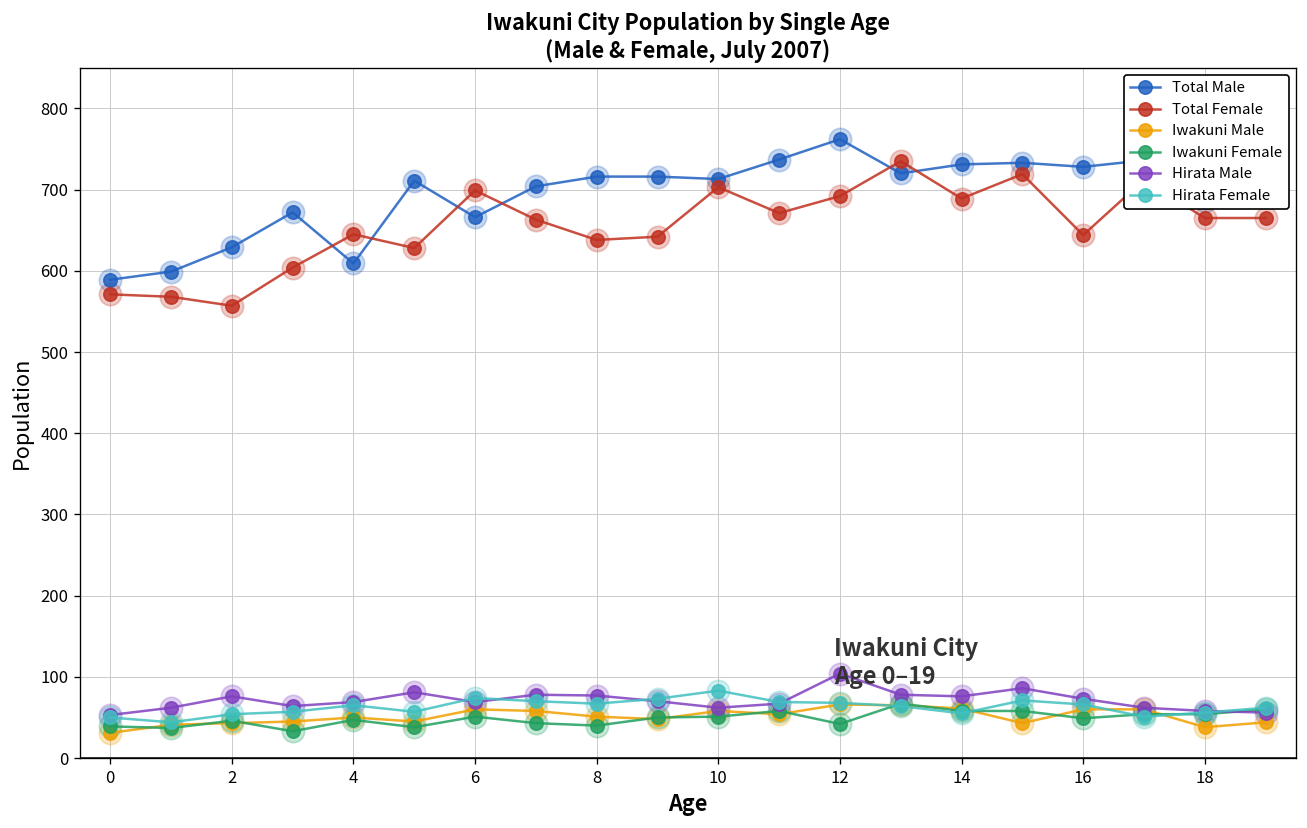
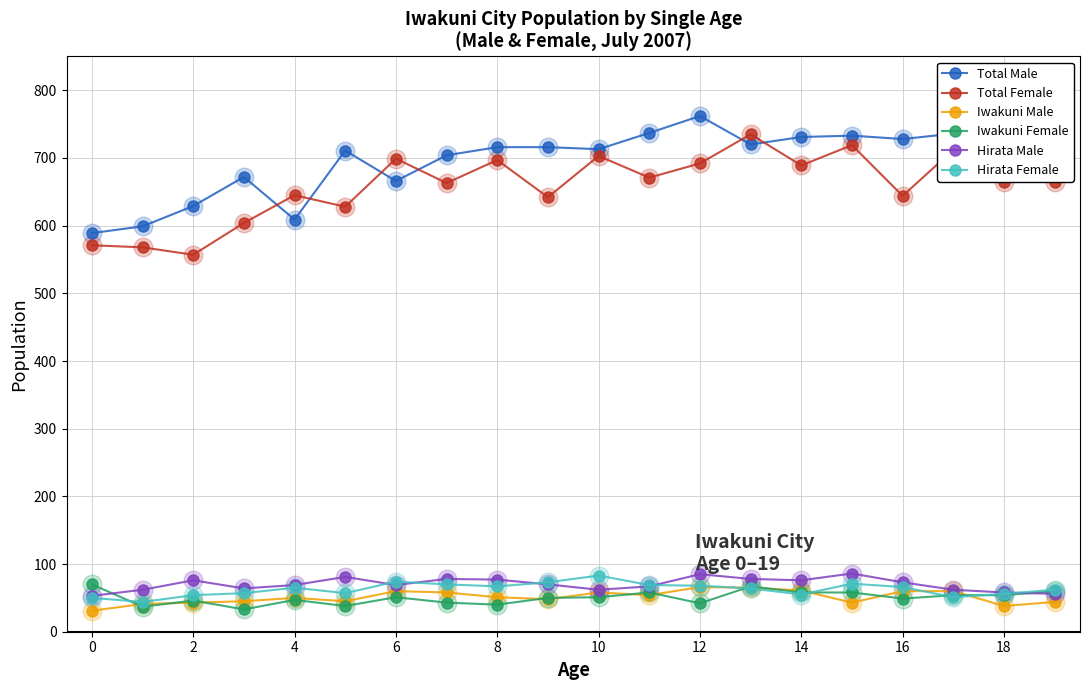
Iwakuni Female, 0: 40 -> 70
Total Female, 8: 640 -> 700
Hirata Male, 12: 100 -> 90
